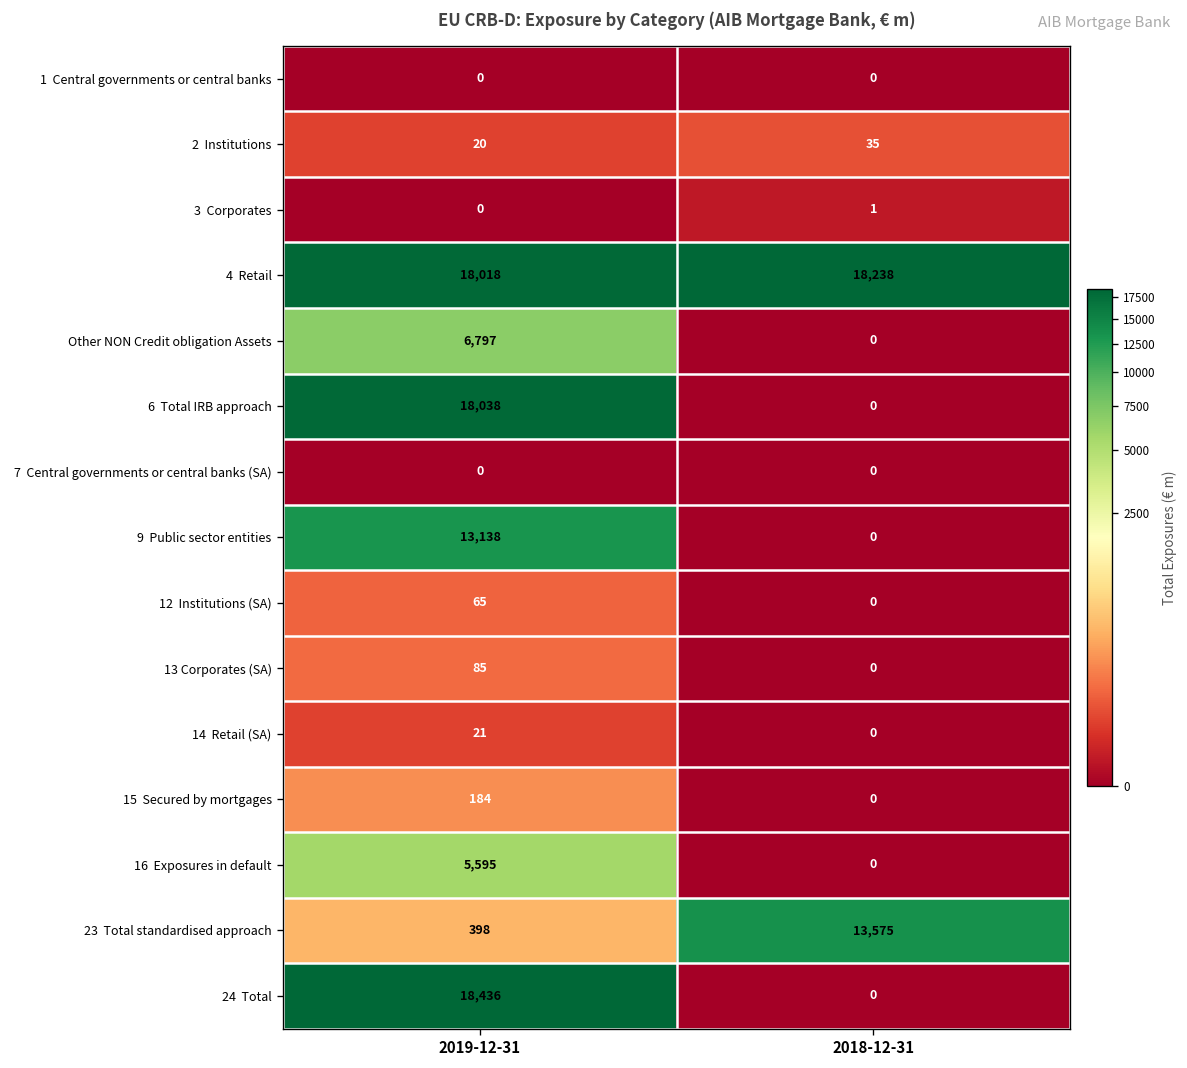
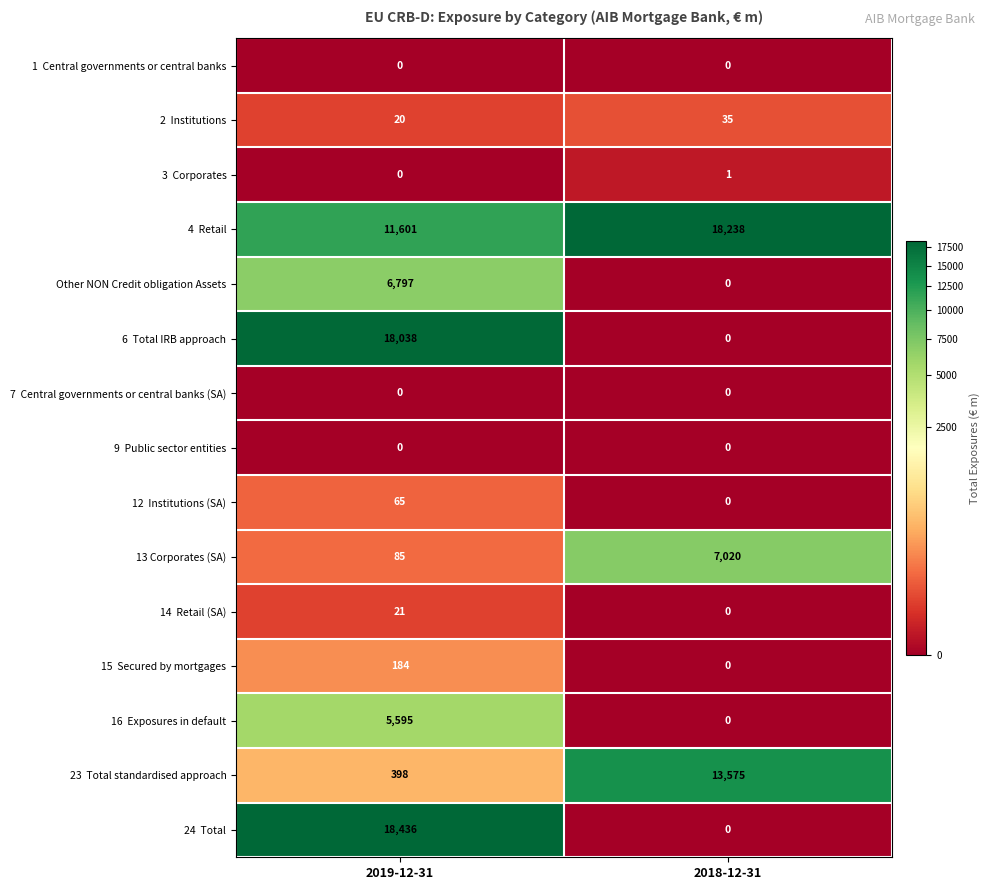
4 Retail, 2019-12-31: 18,018 -> 11,601
9 Public sector entities, 2019-12-31: 13,138 -> 0
13 Corporates (SA), 2018-12-31: 0 -> 7,020
